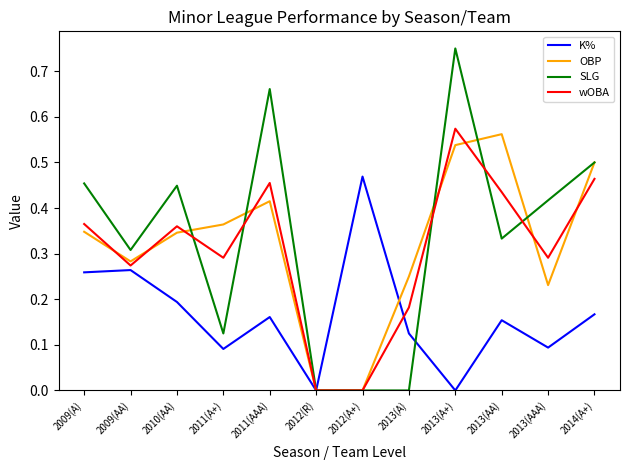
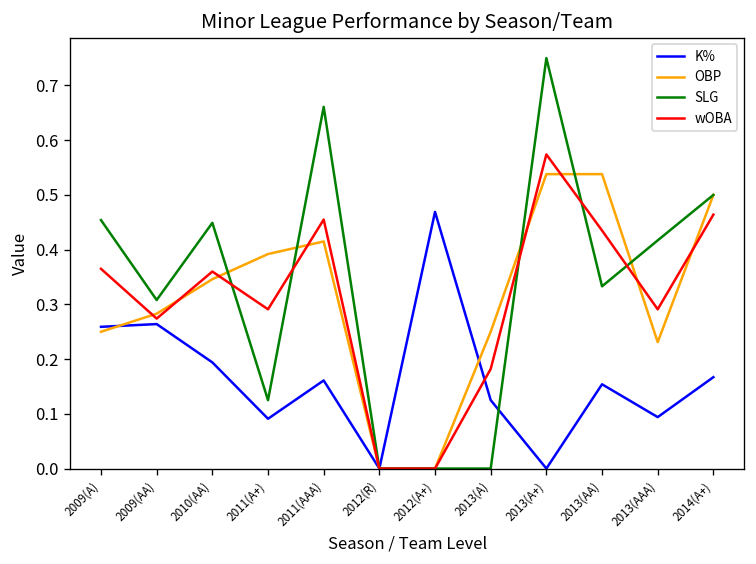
OBP, 2009(A): 0.35 -> 0.25
OBP, 2011(A+): 0.36 -> 0.39
OBP, 2013(AA): 0.56 -> 0.54
